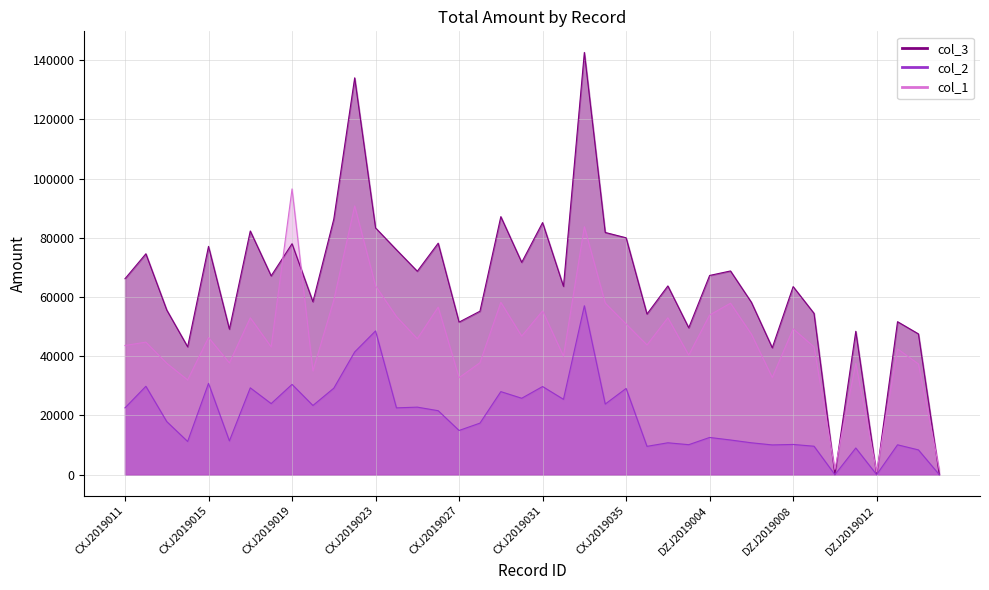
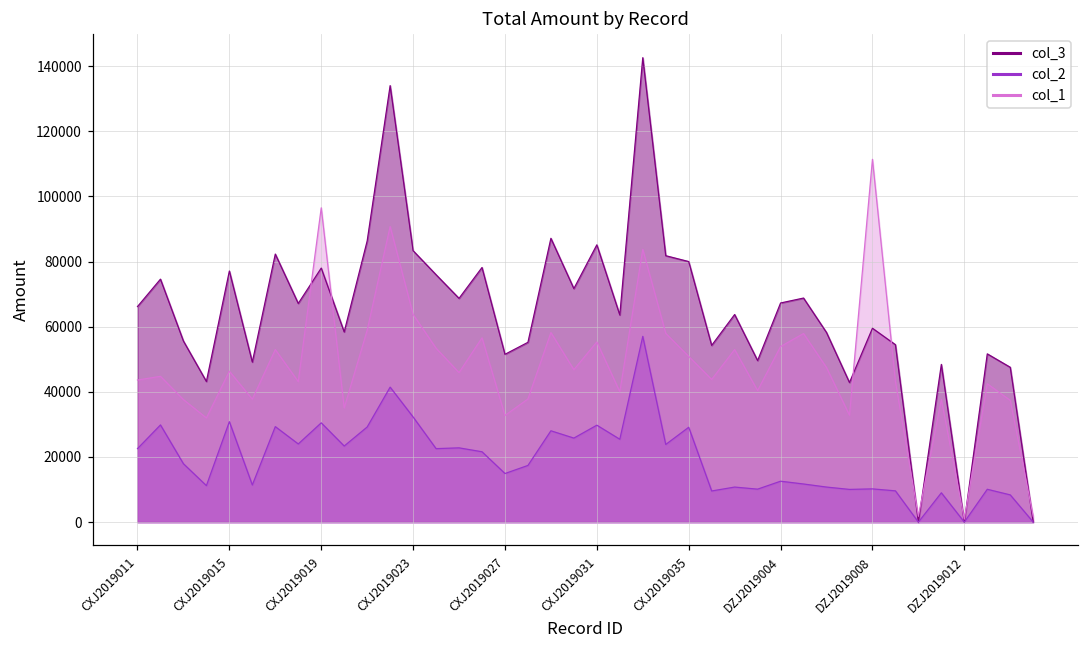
col_2, CXJ2019023: 49000 -> 32000
col_3, DZJ2019008: 64000 -> 60000
col_1, DZJ2019008: 49000 -> 111000
